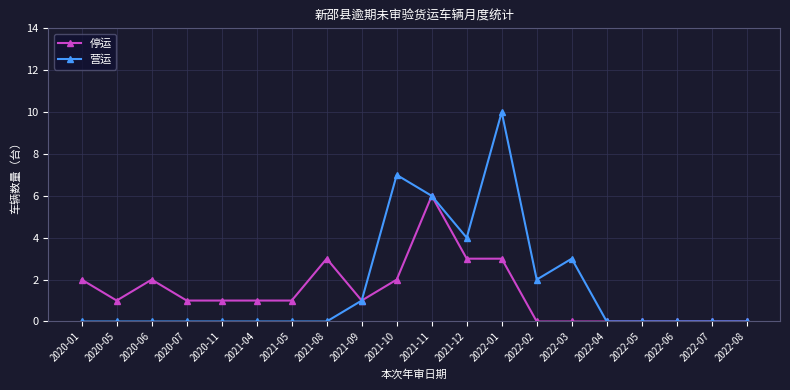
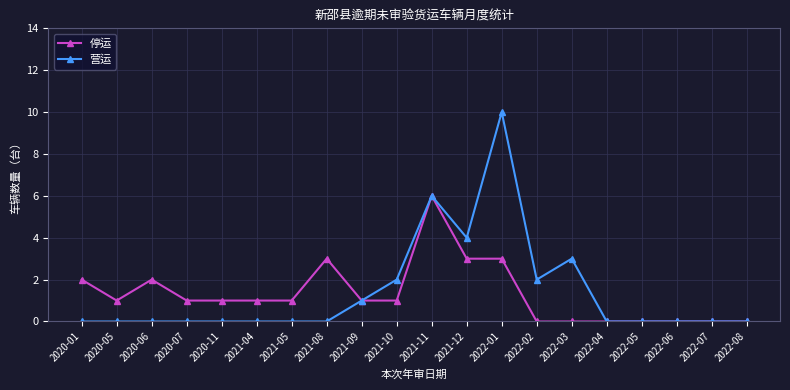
停运, 2021-10: 2 -> 1
营运, 2021-10: 7 -> 2
